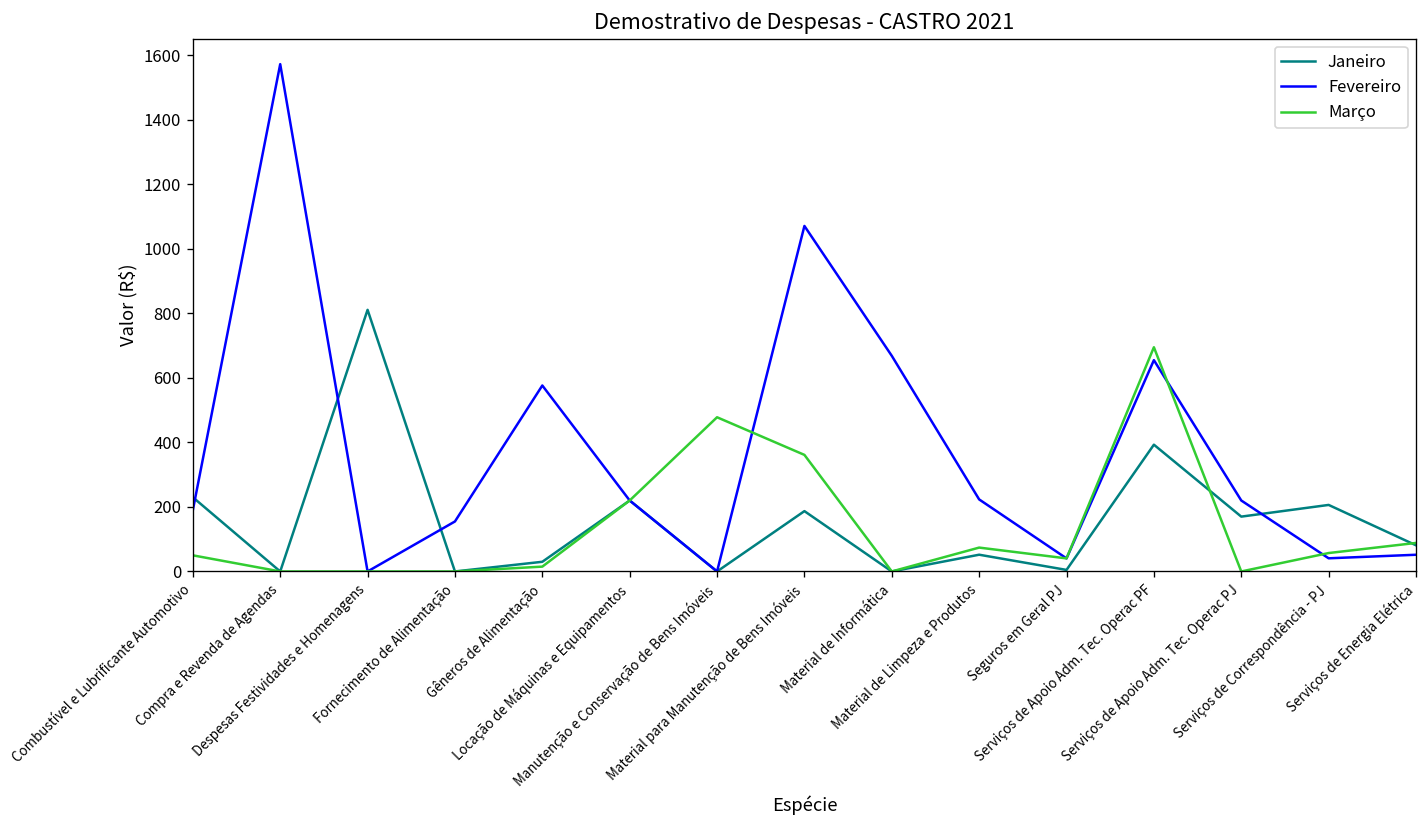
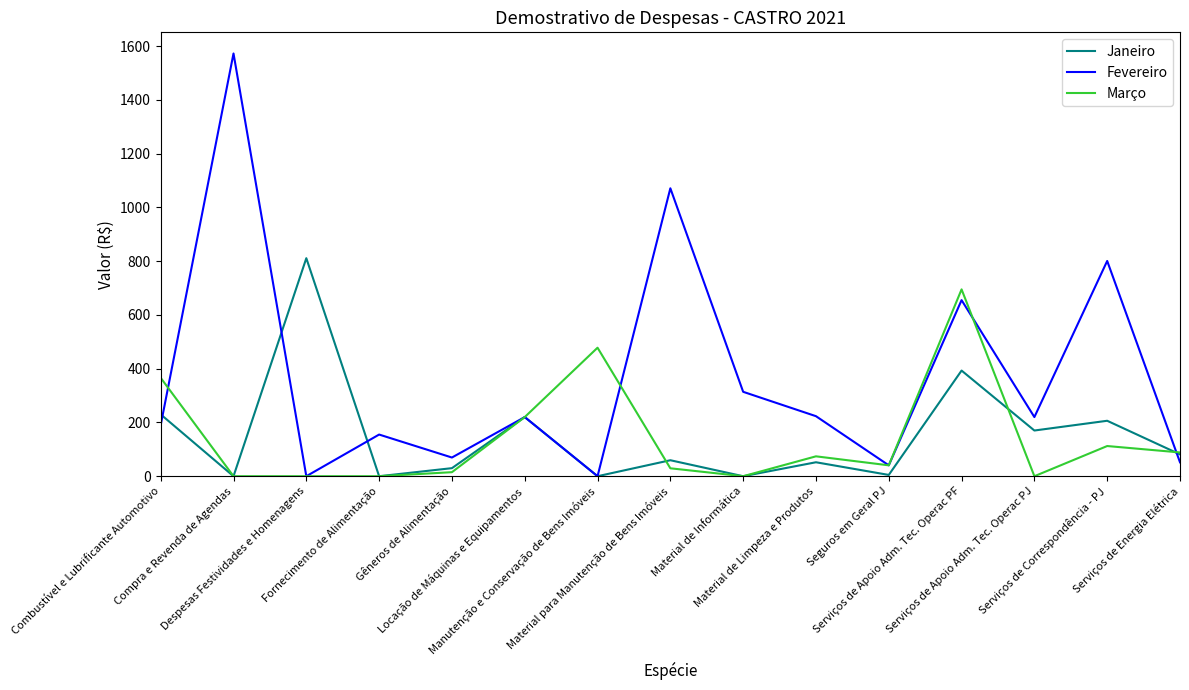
Março, Combustível e Lubrificante Automotivo: 50 -> 370
Fevereiro, Gêneros de Alimentação: 580 -> 70
Janeiro, Material para Manutenção de Bens Imóveis: 190 -> 60
Março, Material para Manutenção de Bens Imóveis: 360 -> 30
Fevereiro, Material de Informática: 670 -> 310
Fevereiro, Serviços de Correspondência - PJ: 40 -> 800
Março, Serviços de Correspondência - PJ: 60 -> 110
